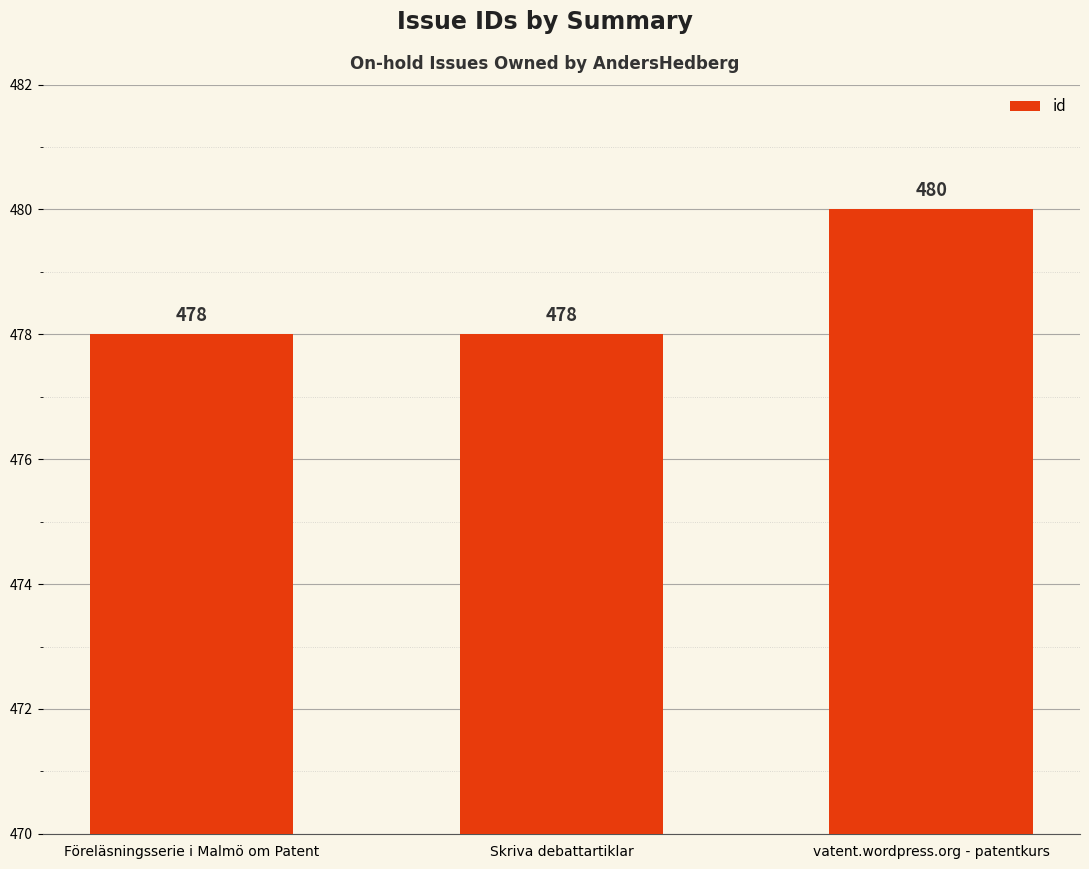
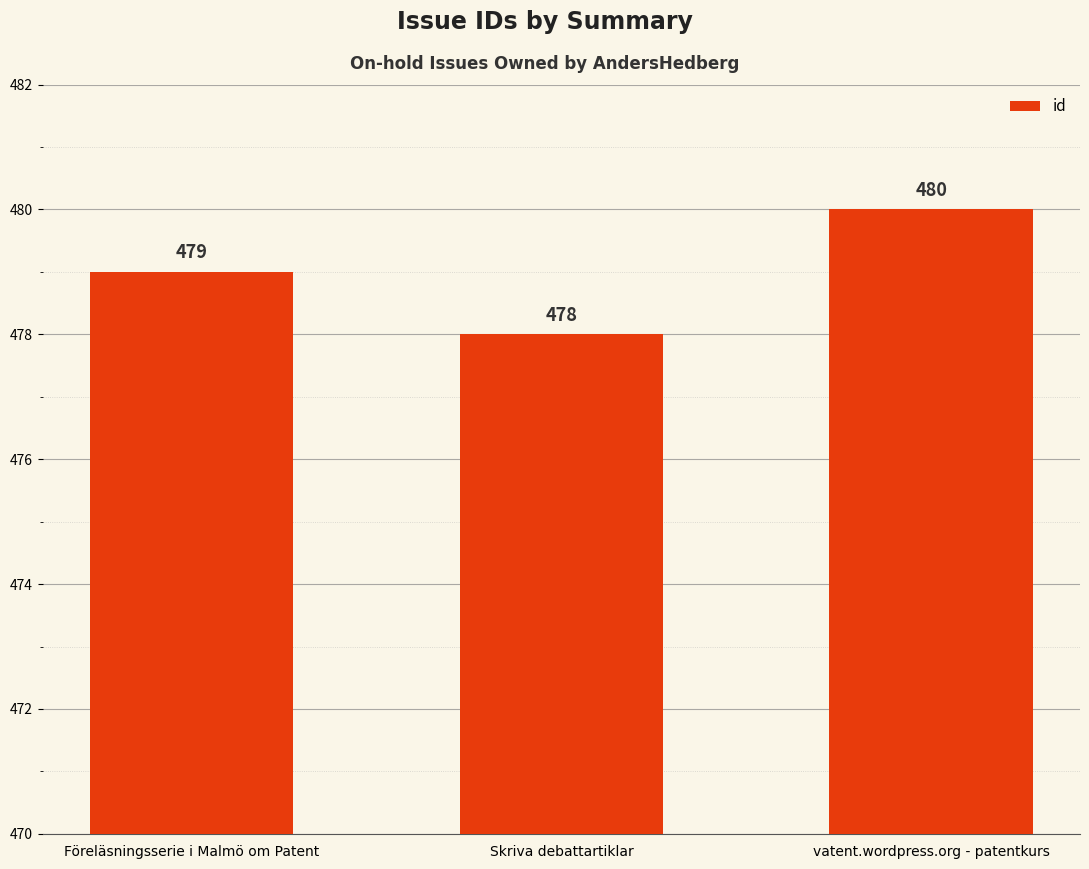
Föreläsningsserie i Malmö om Patent: 478 -> 479
